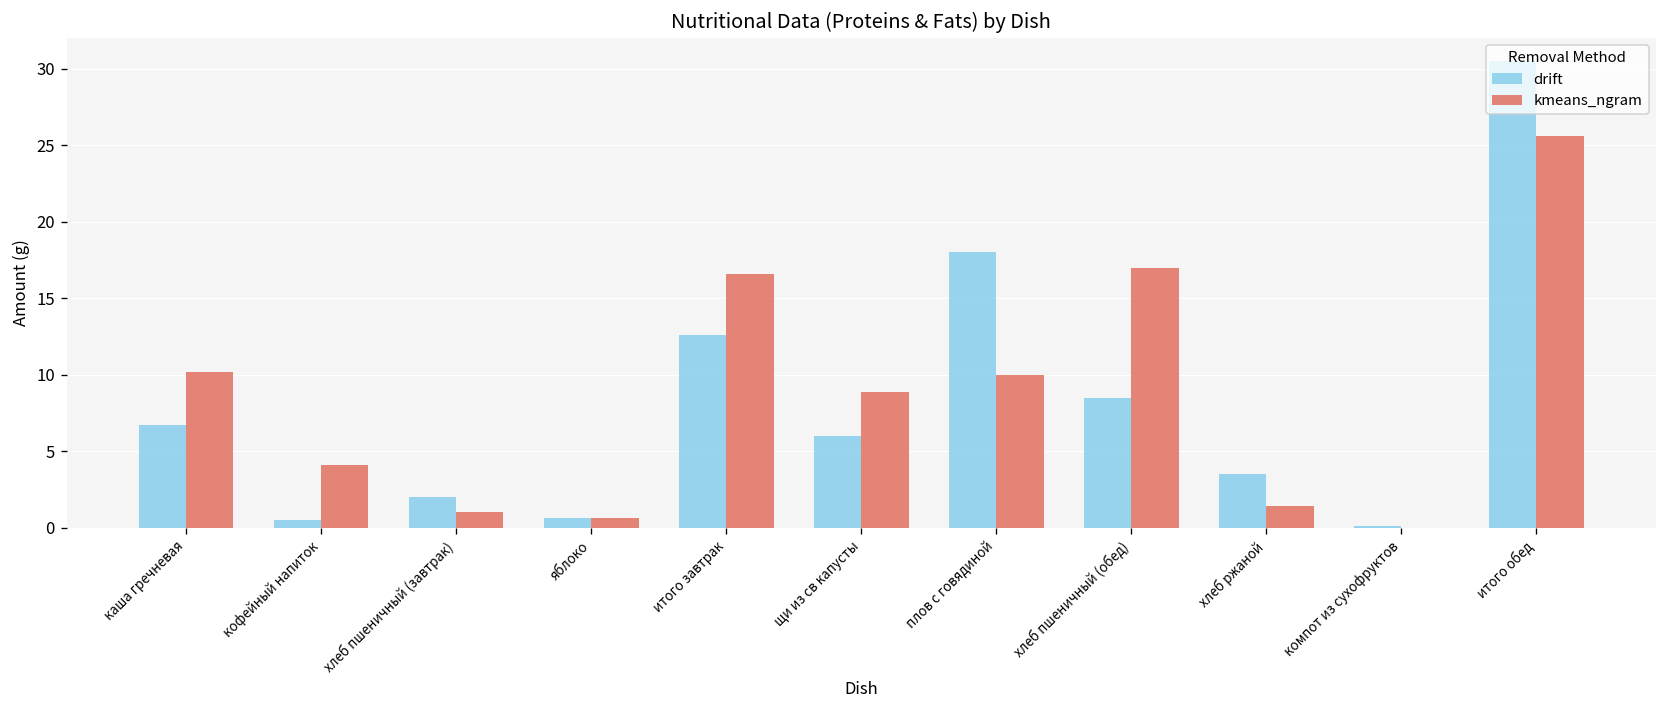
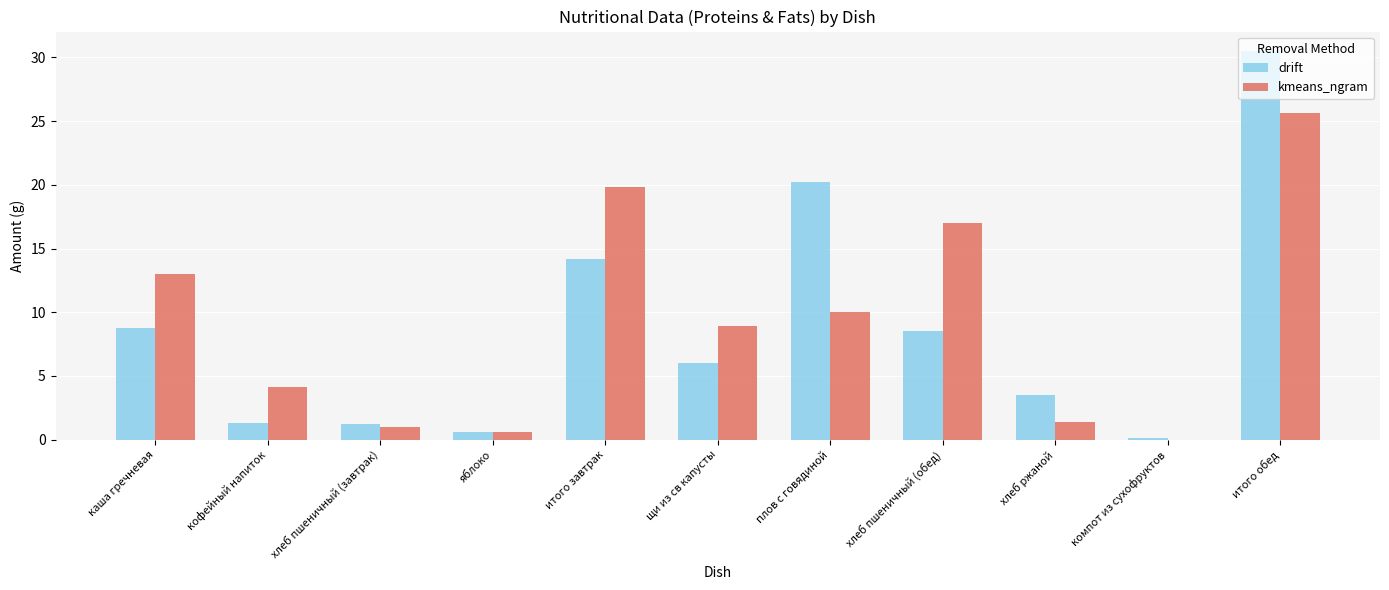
drift, каша гречневая: 6.7 -> 8.8
kmeans_ngram, каша гречневая: 10.2 -> 13.0
drift, кофейный напиток: 0.5 -> 1.3
drift, хлеб пшеничный (завтрак): 2.0 -> 1.2
drift, итого завтрак: 12.6 -> 14.2
kmeans_ngram, итого завтрак: 16.6 -> 19.8
drift, плов с говядиной: 18.0 -> 20.2
